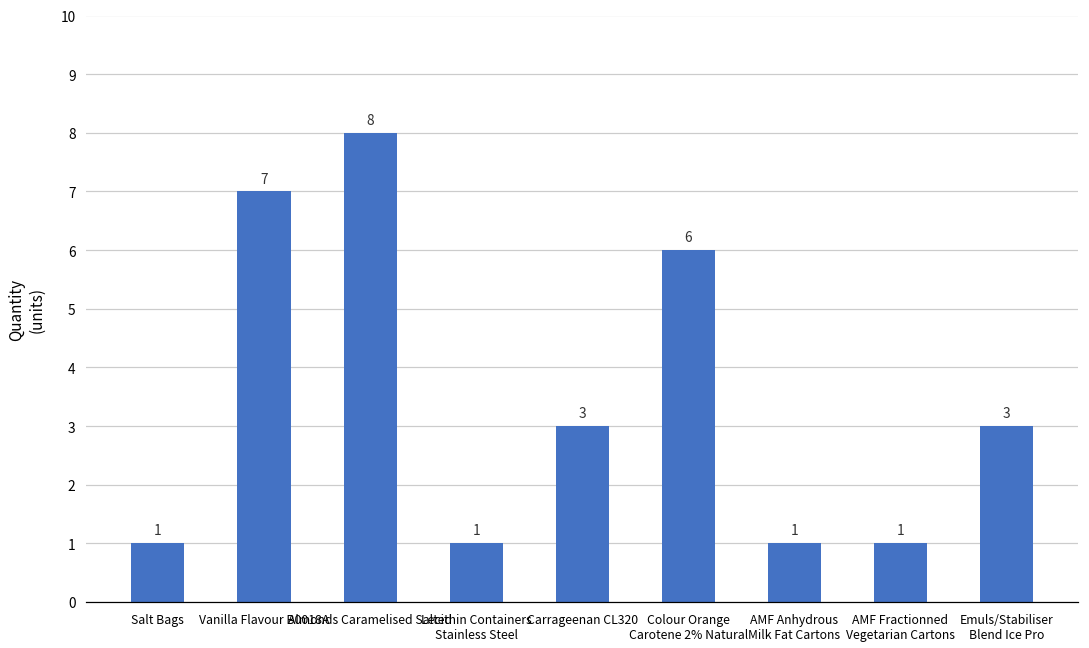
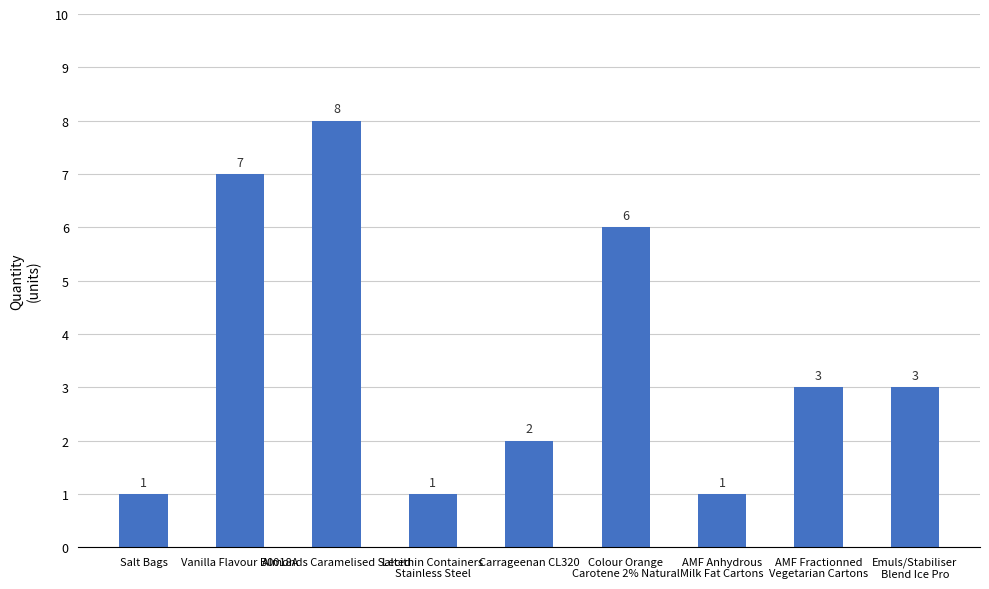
Carrageenan CL320: 3 -> 2
AMF Fractionned Vegetarian Cartons: 1 -> 3
